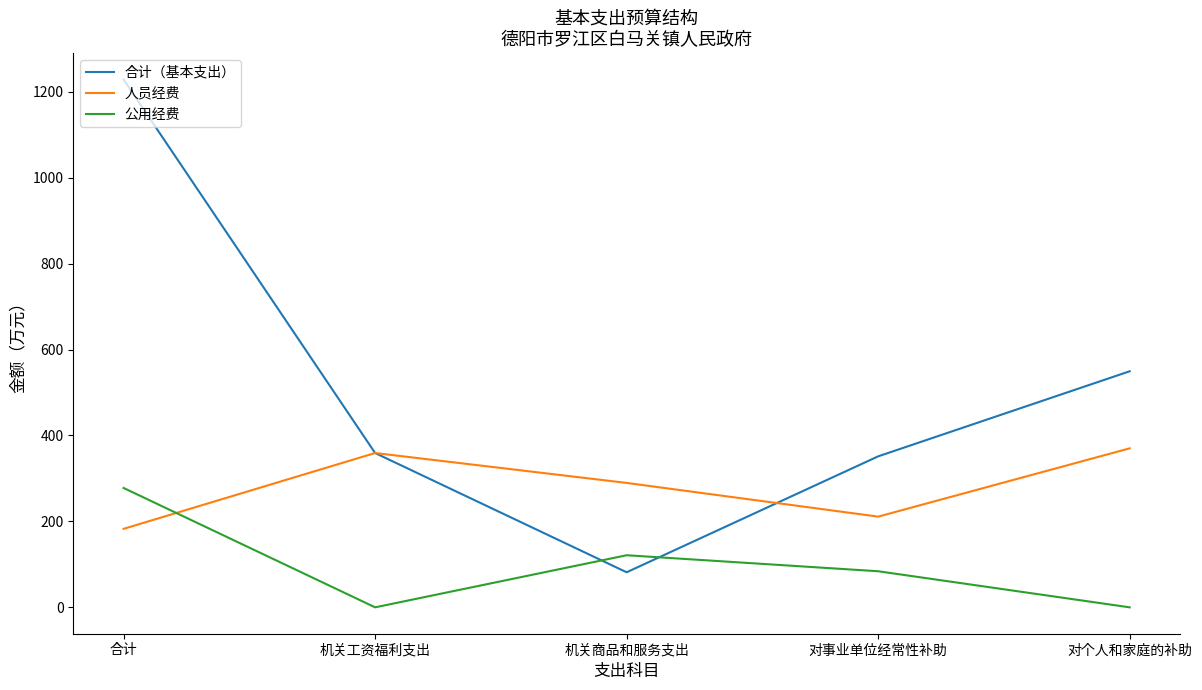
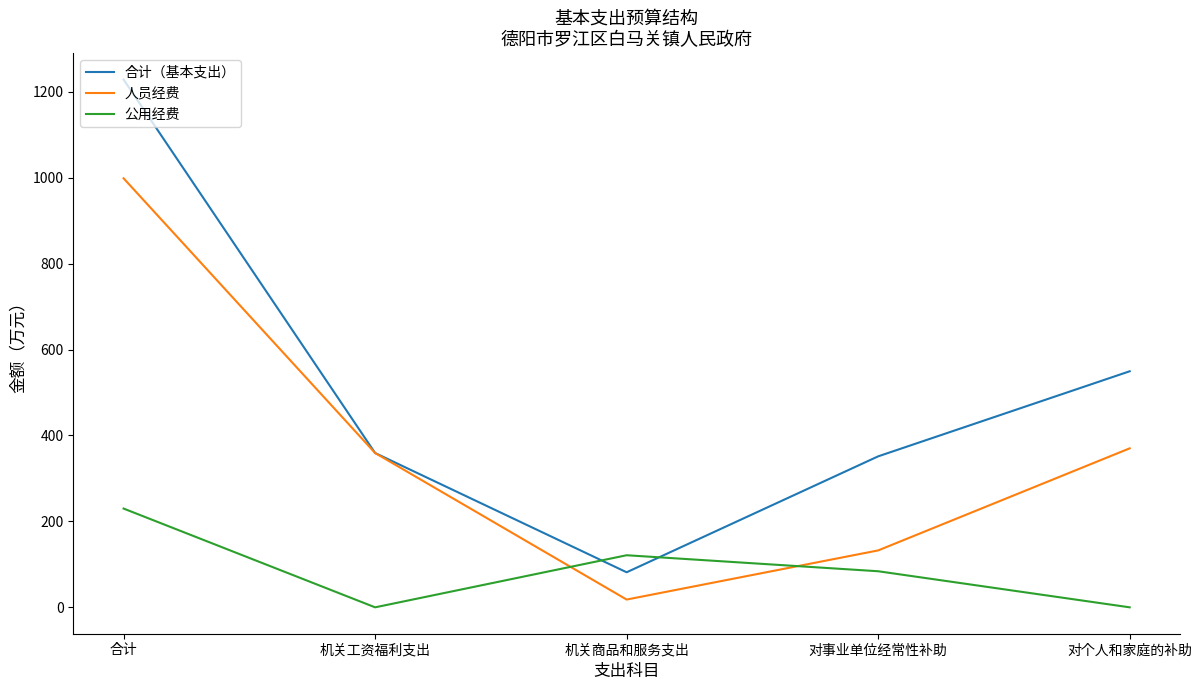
人员经费, 合计: 180 -> 1000
公用经费, 合计: 280 -> 230
人员经费, 机关商品和服务支出: 290 -> 20
人员经费, 对事业单位经常性补助: 210 -> 130
